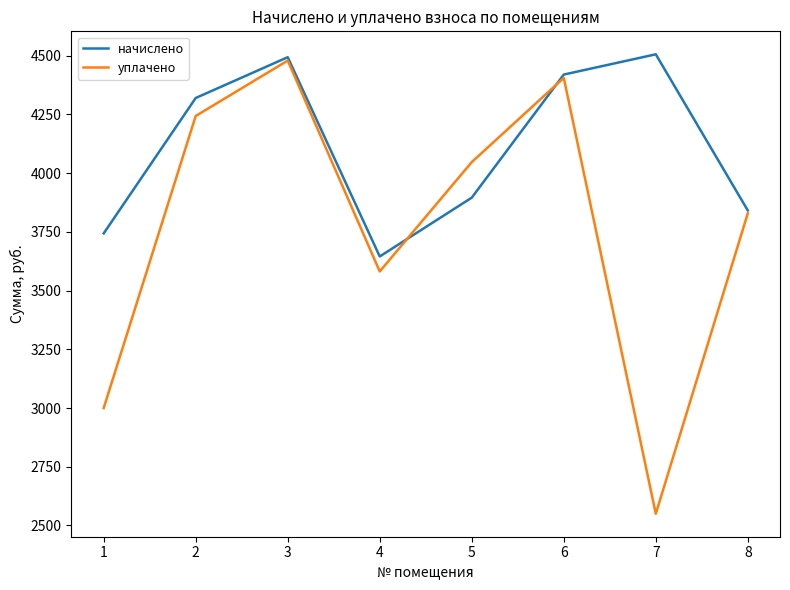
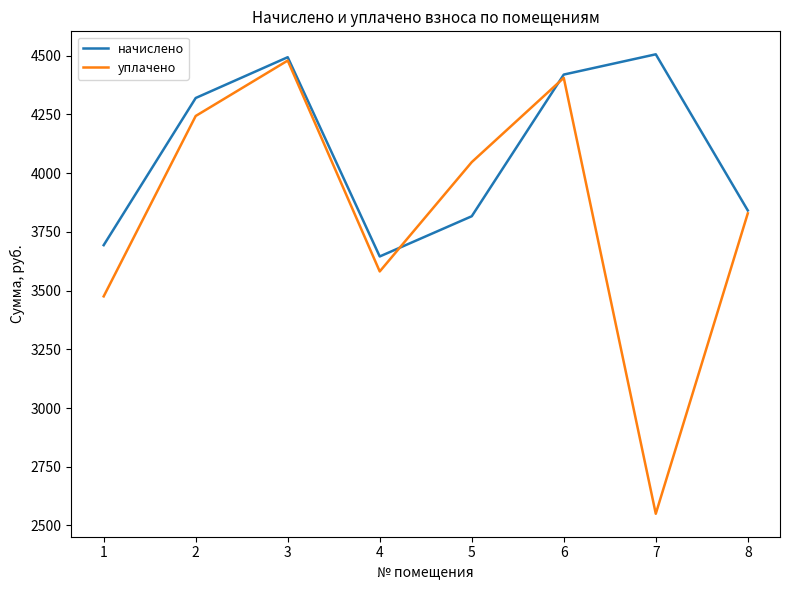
начислено, 1: 3740 -> 3690
уплачено, 1: 3000 -> 3480
начислено, 5: 3900 -> 3820
